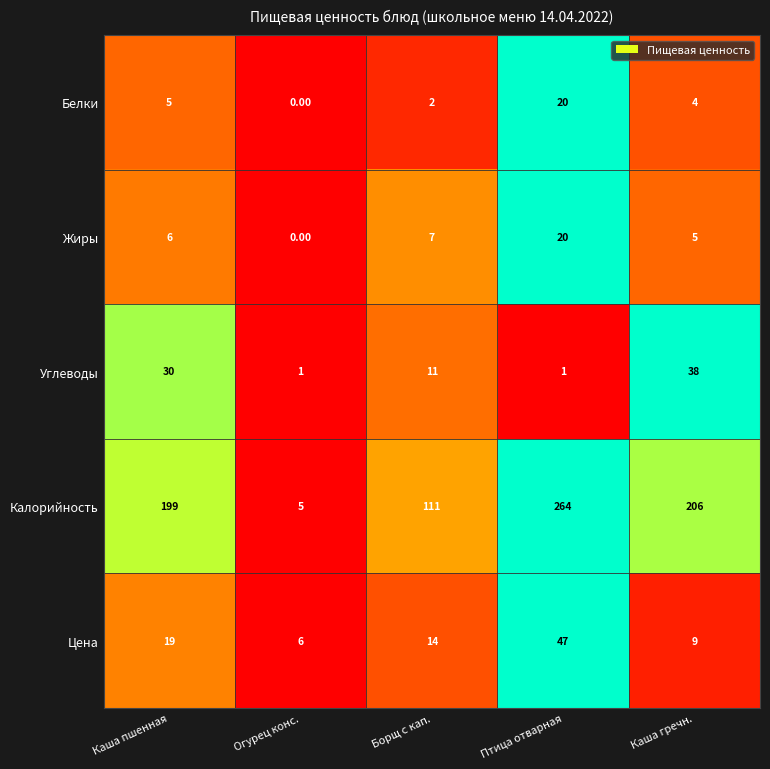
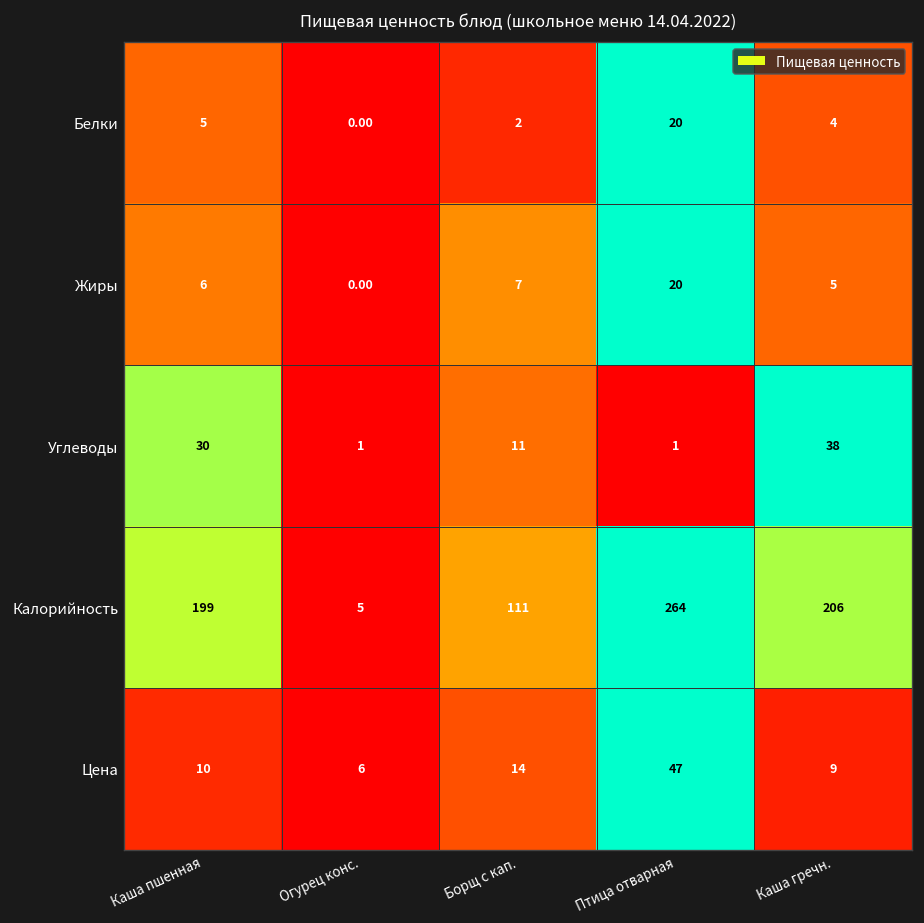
Цена, Каша пшенная: 19 -> 10
